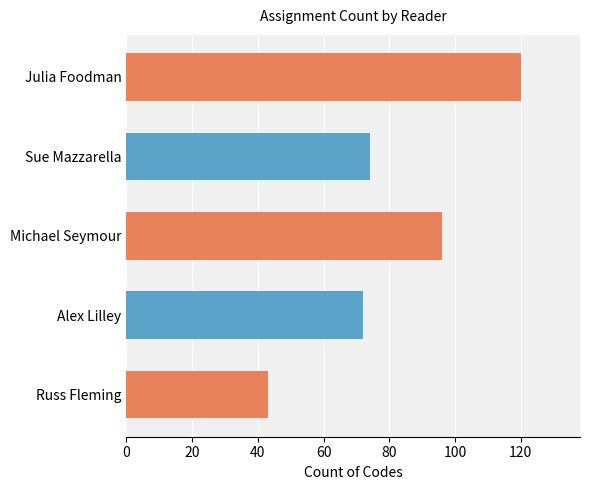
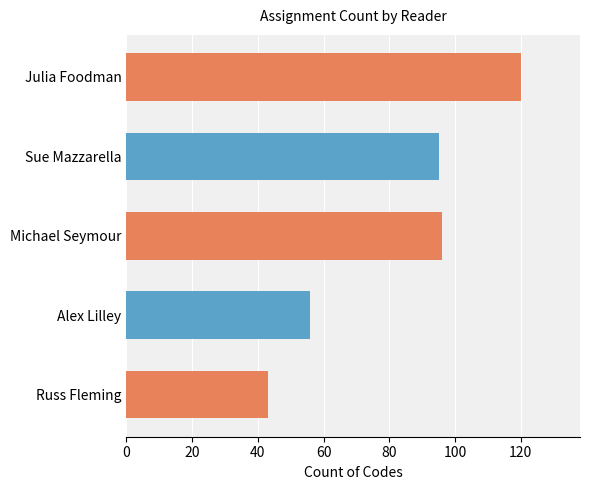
Sue Mazzarella: 74 -> 95
Alex Lilley: 72 -> 56
